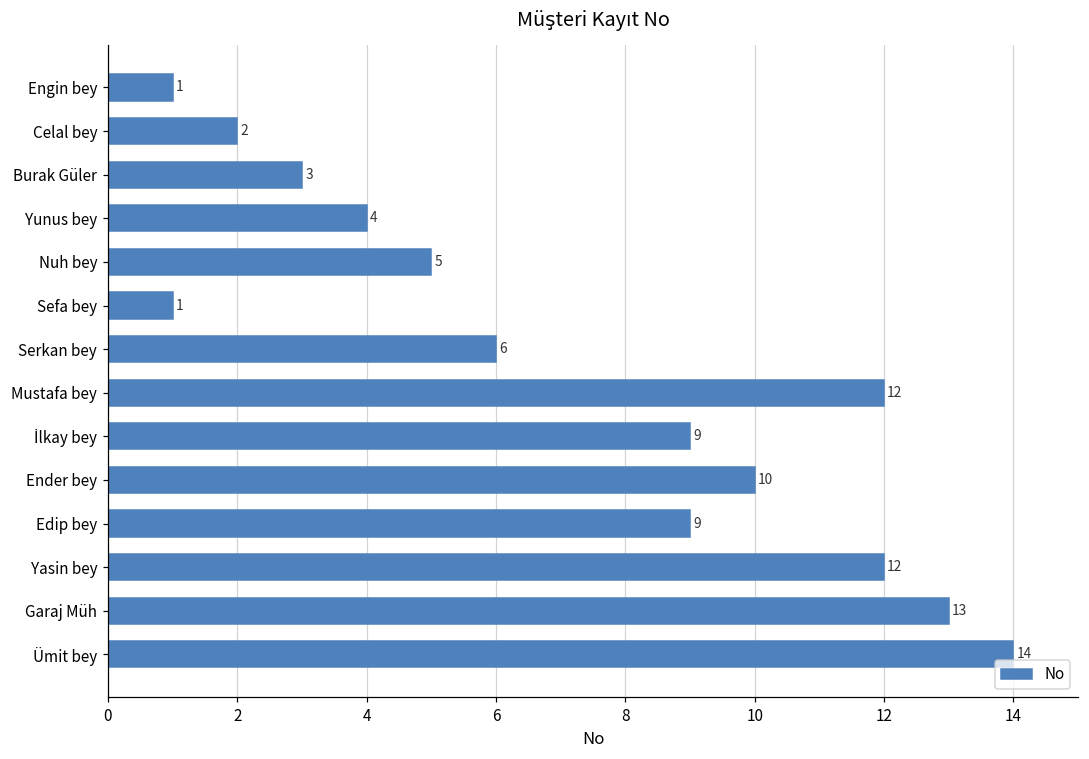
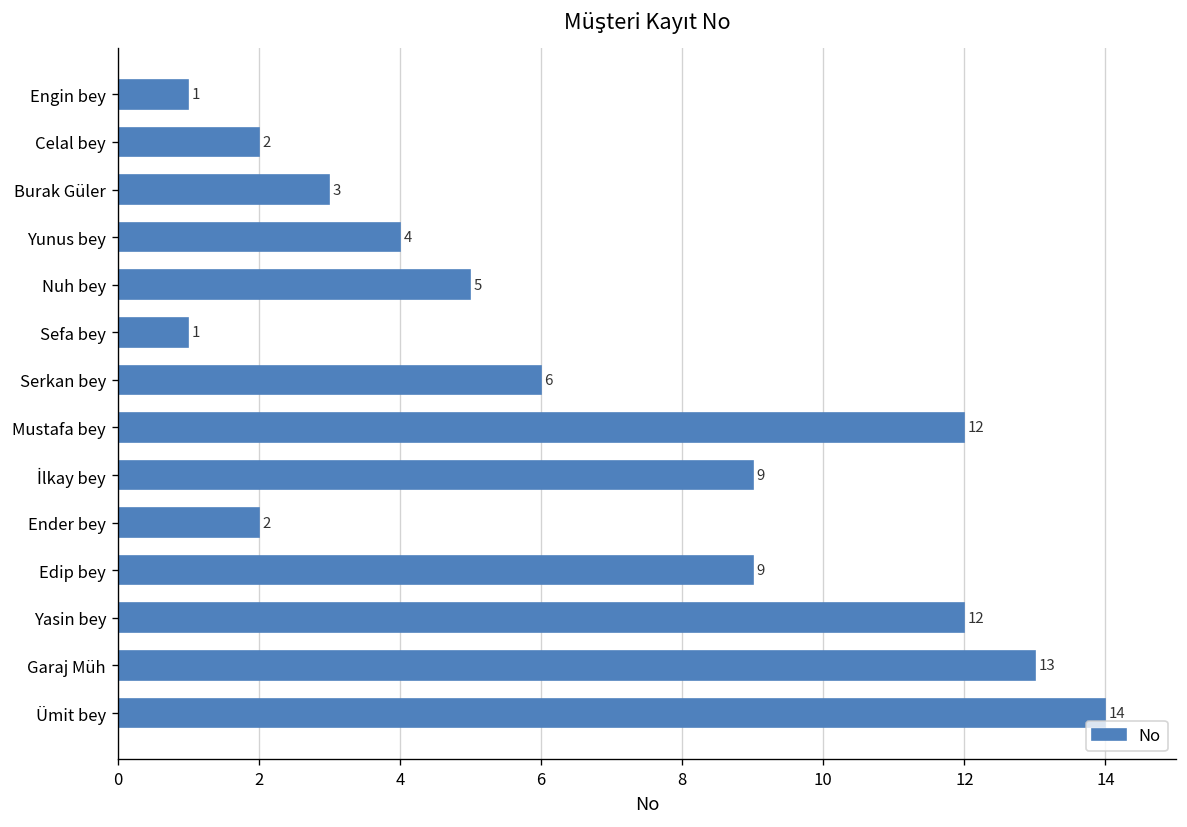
Ender bey: 10 -> 2
